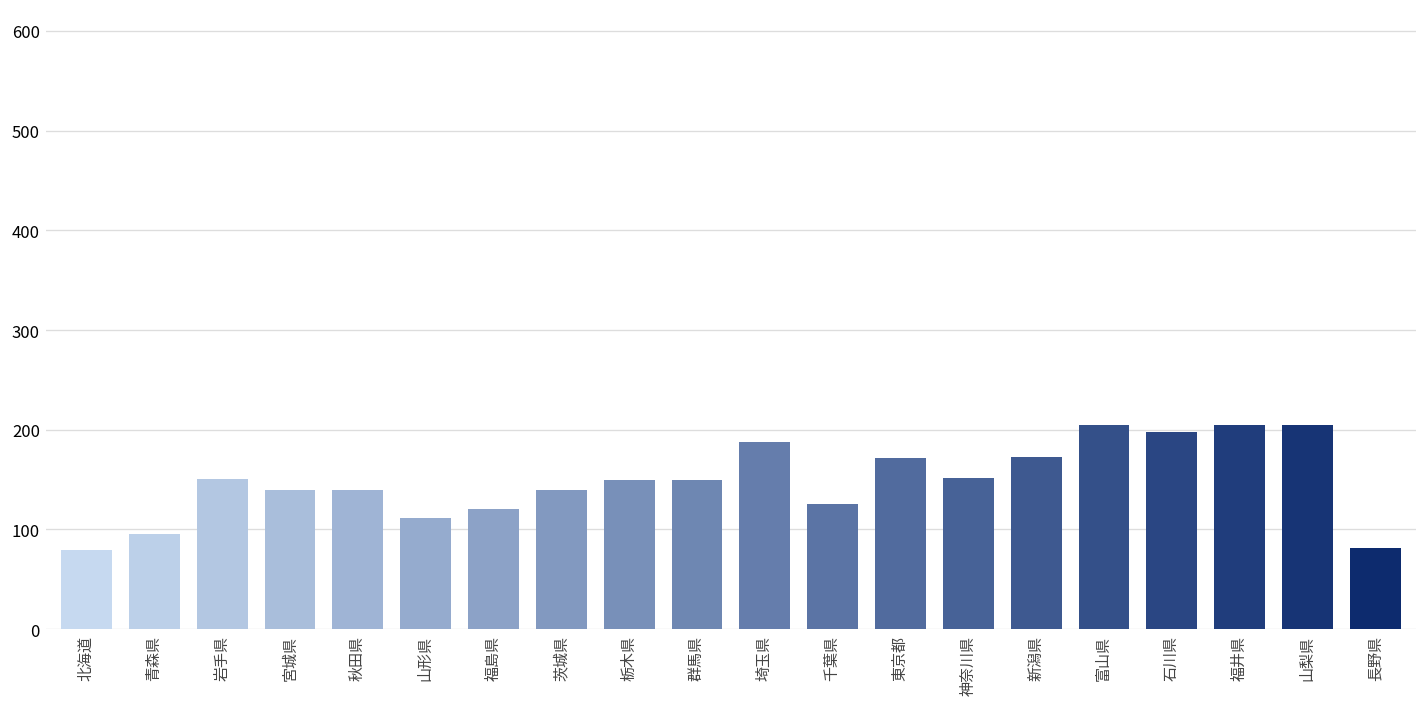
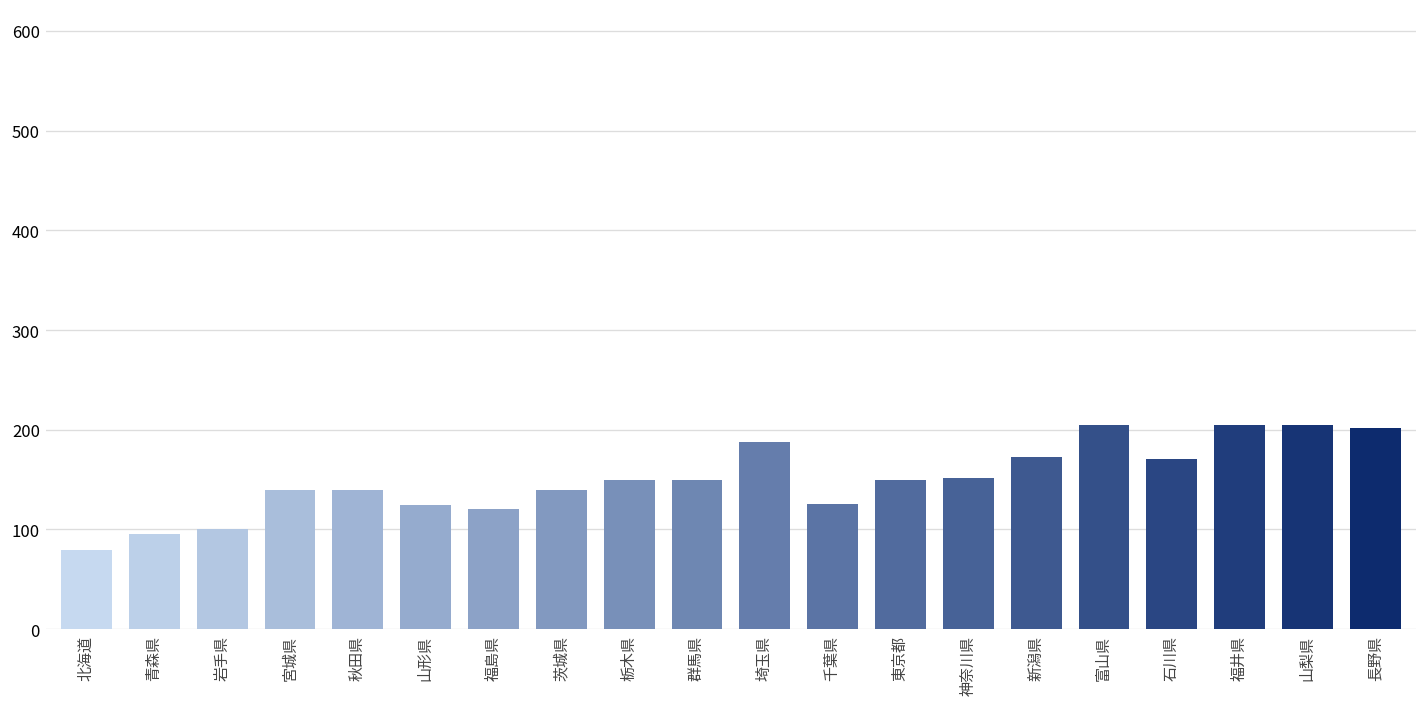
岩手県: 150 -> 100
山形県: 110 -> 130
東京都: 170 -> 150
石川県: 200 -> 170
長野県: 80 -> 200
